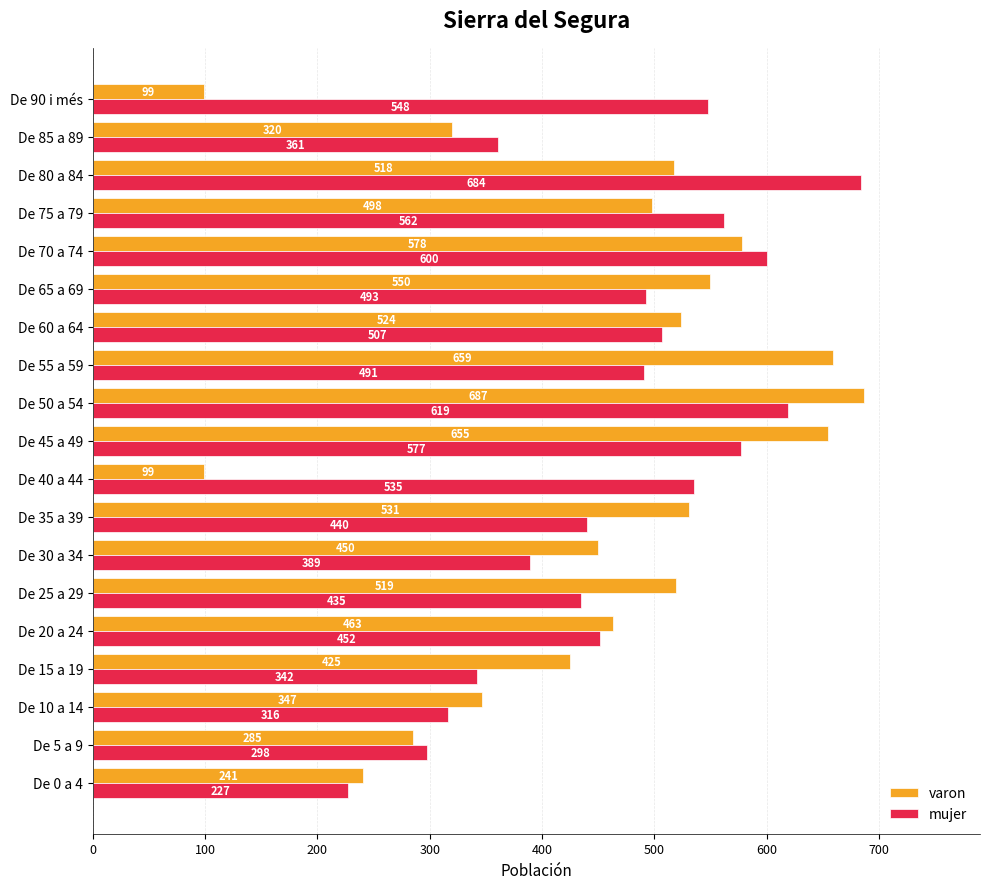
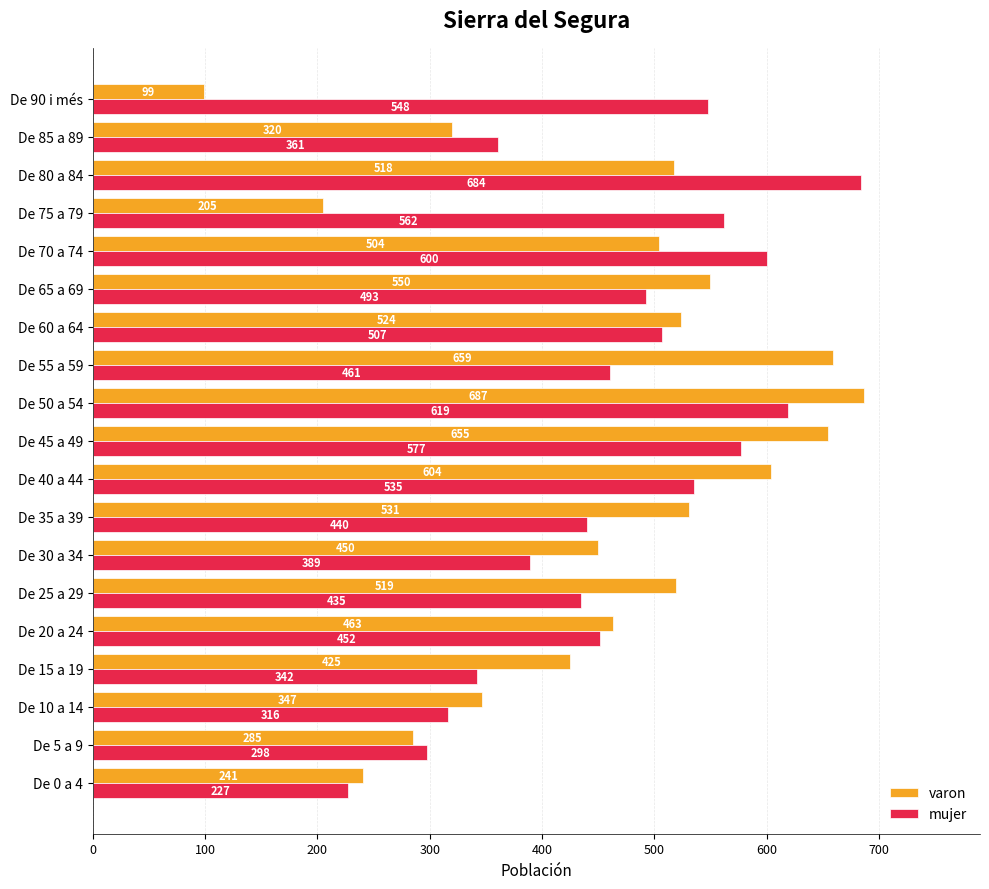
varon, De 75 a 79: 498 -> 205
varon, De 70 a 74: 578 -> 504
mujer, De 55 a 59: 491 -> 461
varon, De 40 a 44: 99 -> 604
